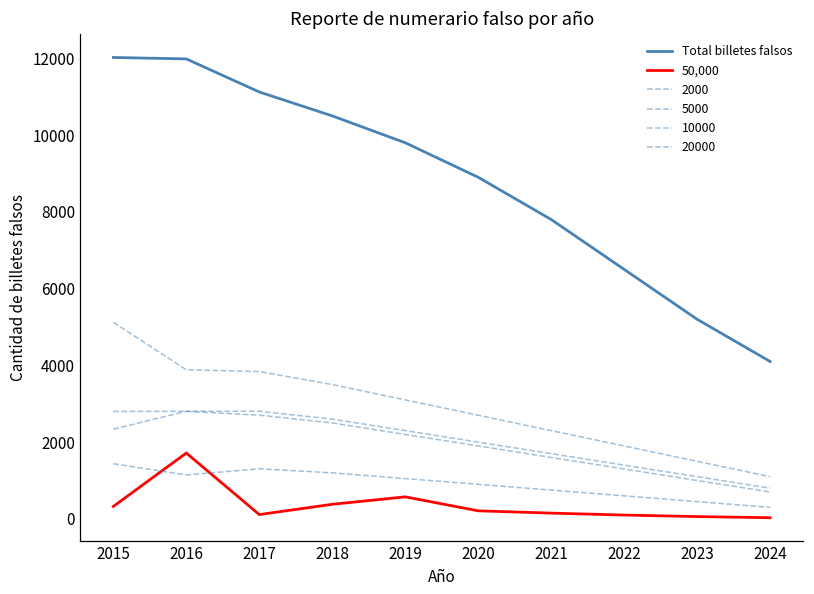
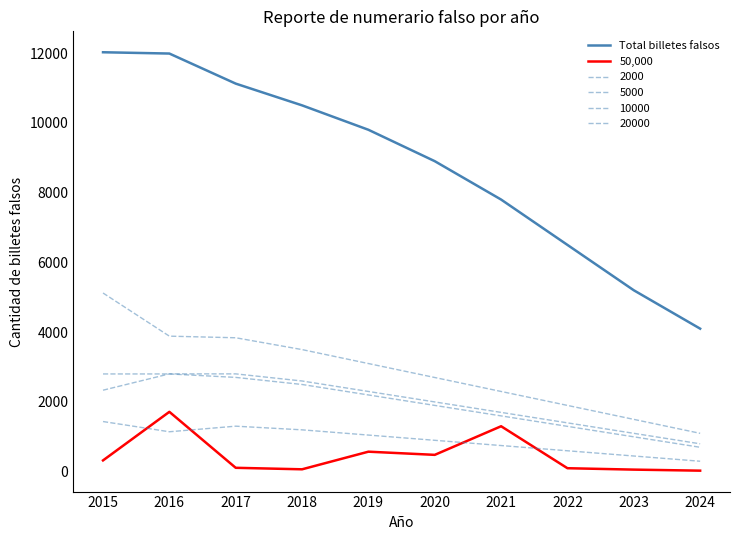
50,000, 2018: 400 -> 100
50,000, 2020: 200 -> 500
50,000, 2021: 200 -> 1300
